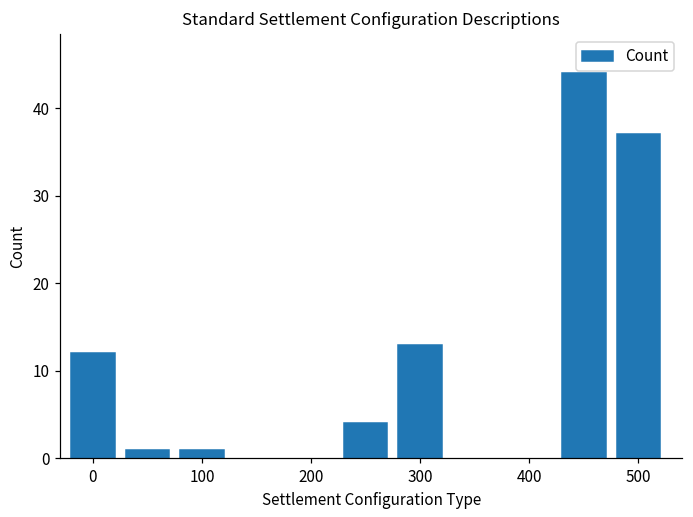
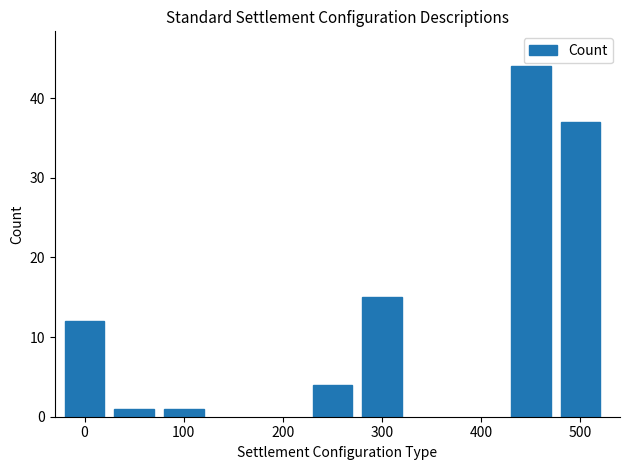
300: 13 -> 15
